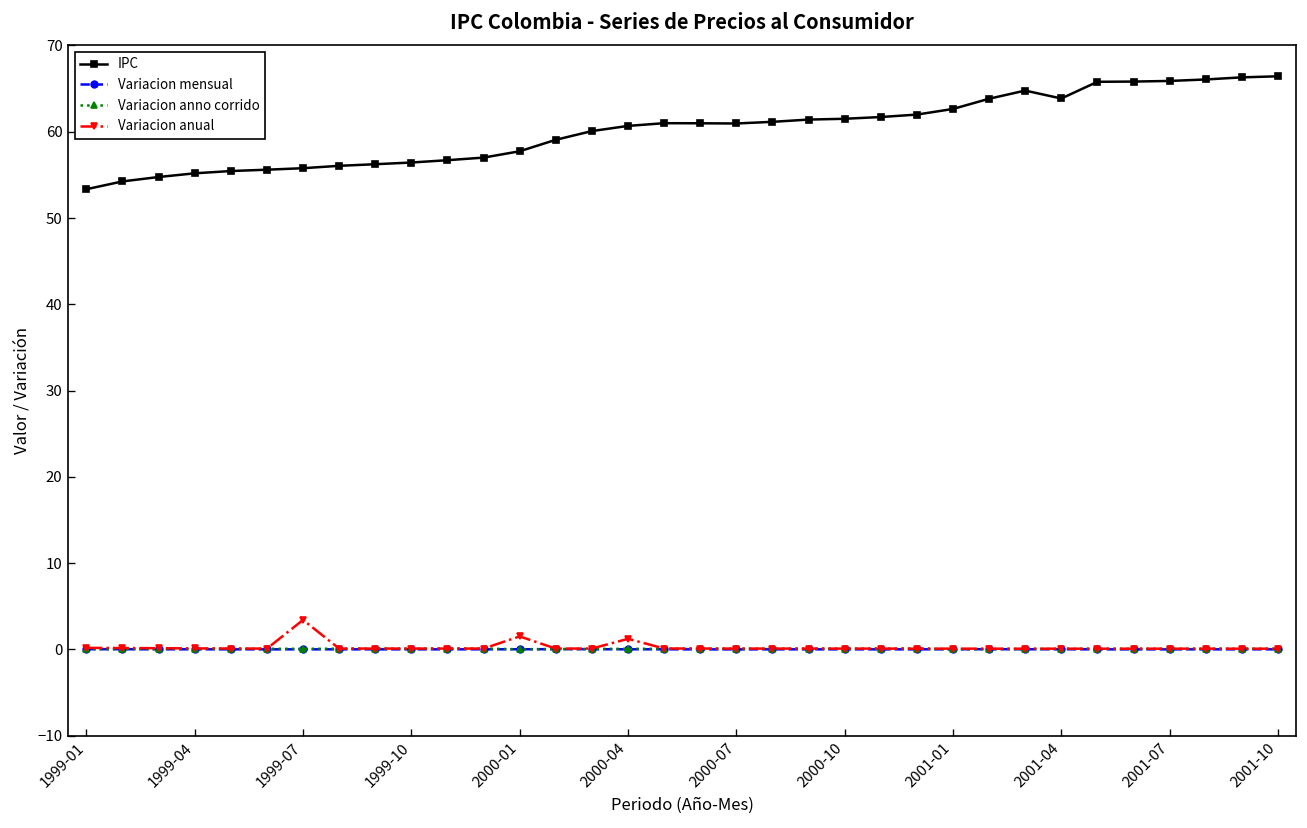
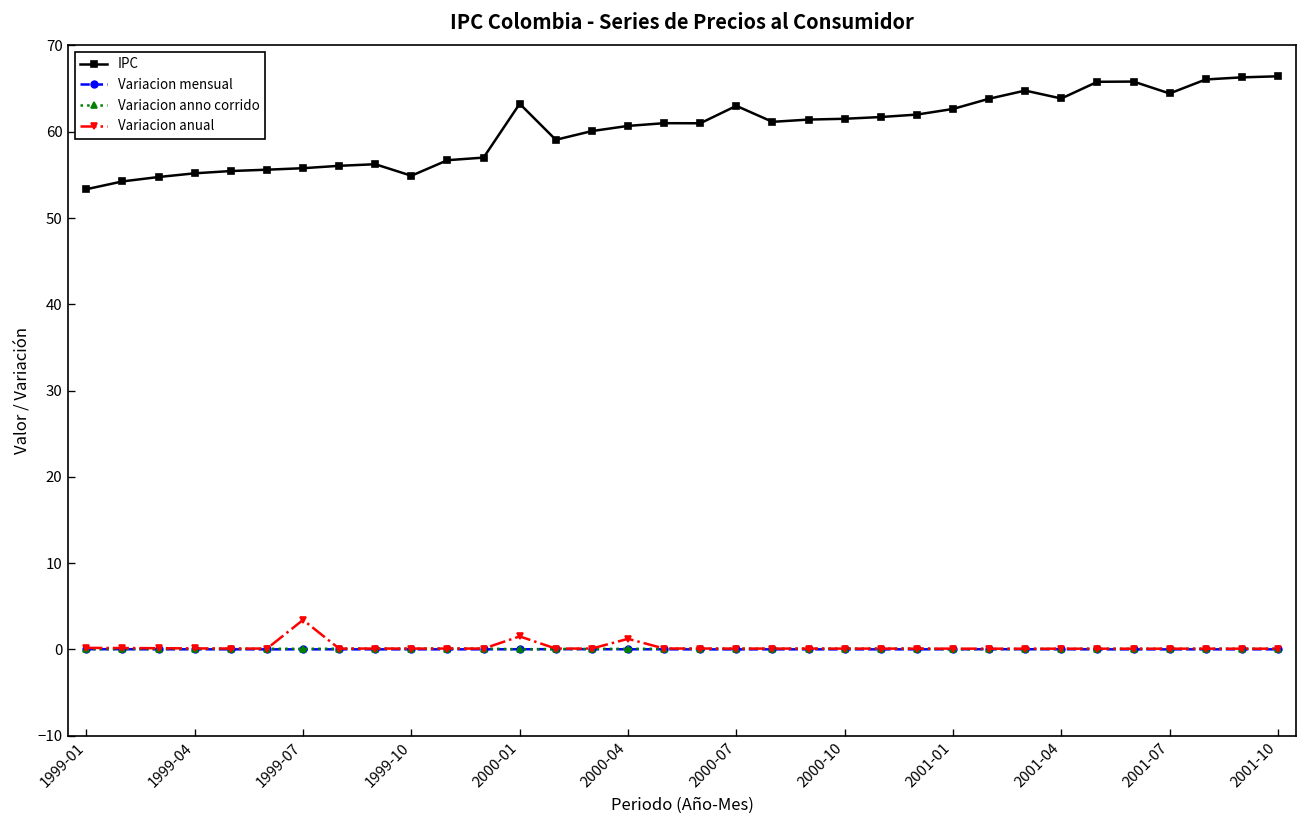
IPC, 1999-10: 56 -> 55
IPC, 2000-01: 58 -> 63
IPC, 2000-07: 61 -> 63
IPC, 2001-07: 66 -> 64
